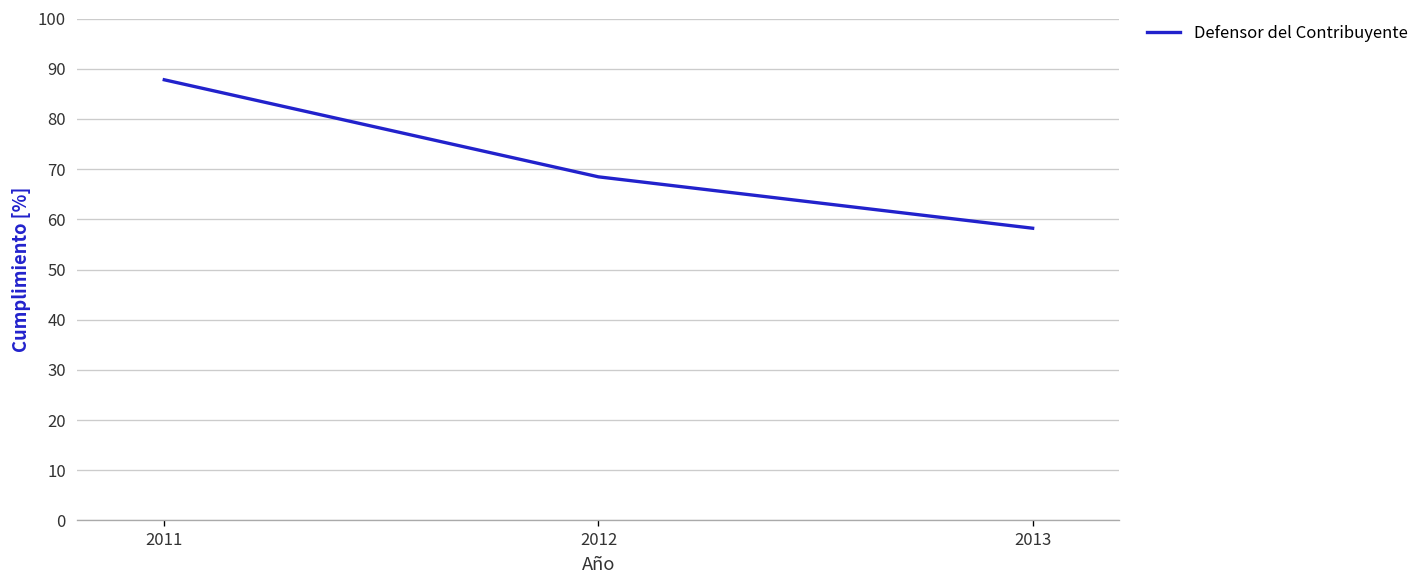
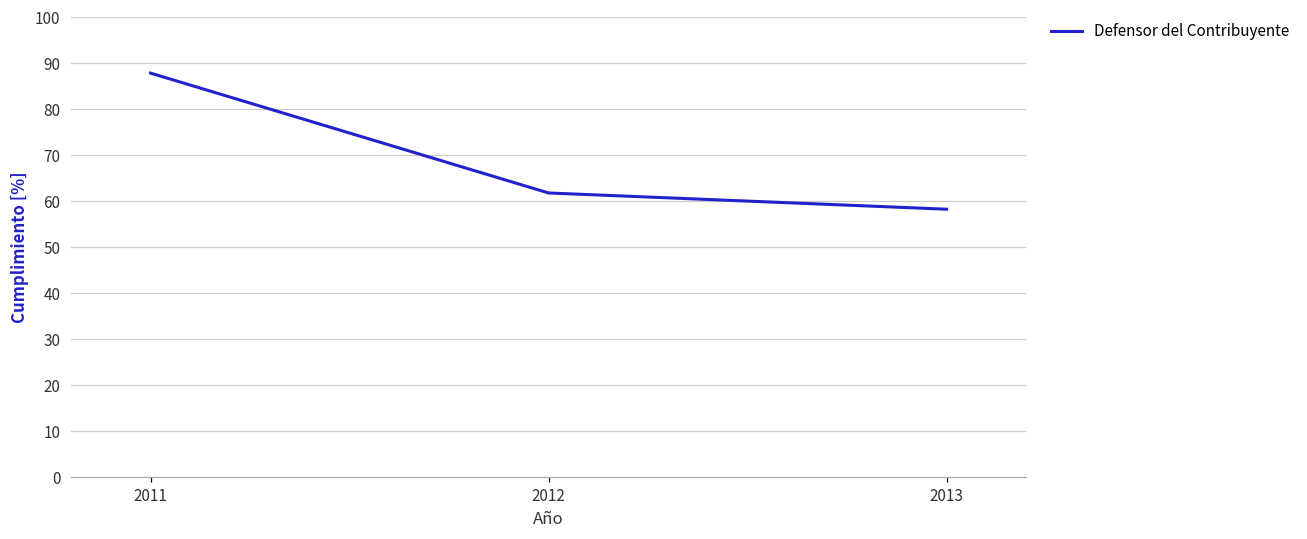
2012: 68 -> 62
